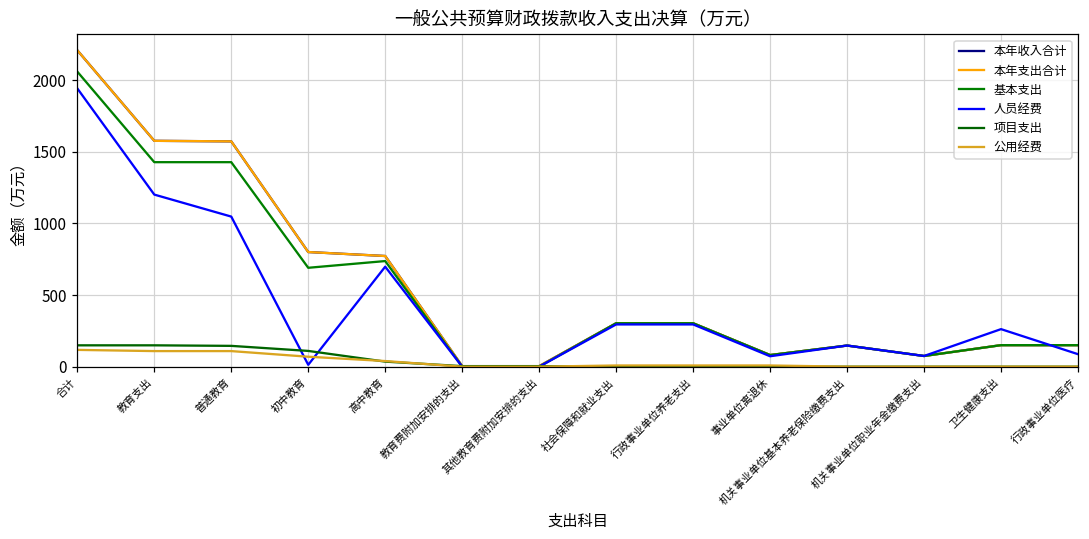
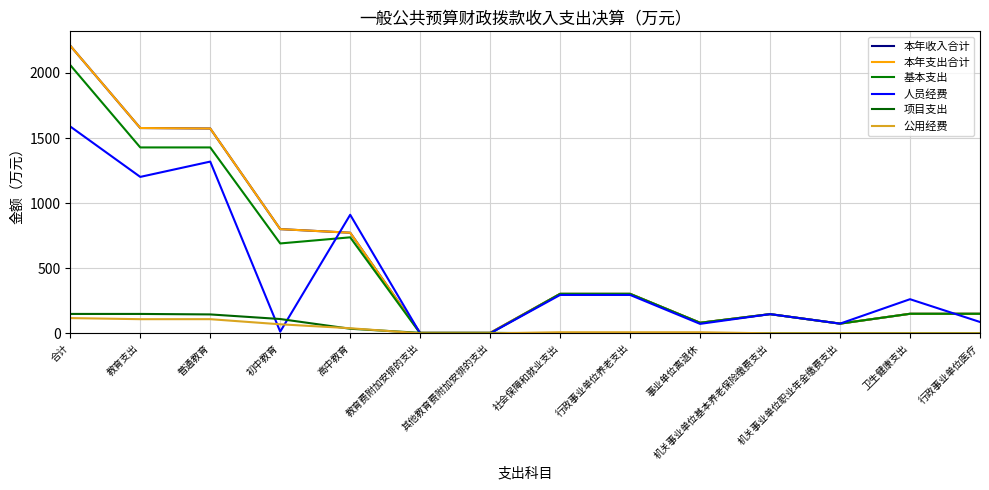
人员经费, 合计: 1940 -> 1590
人员经费, 普通教育: 1050 -> 1320
人员经费, 高中教育: 700 -> 910
